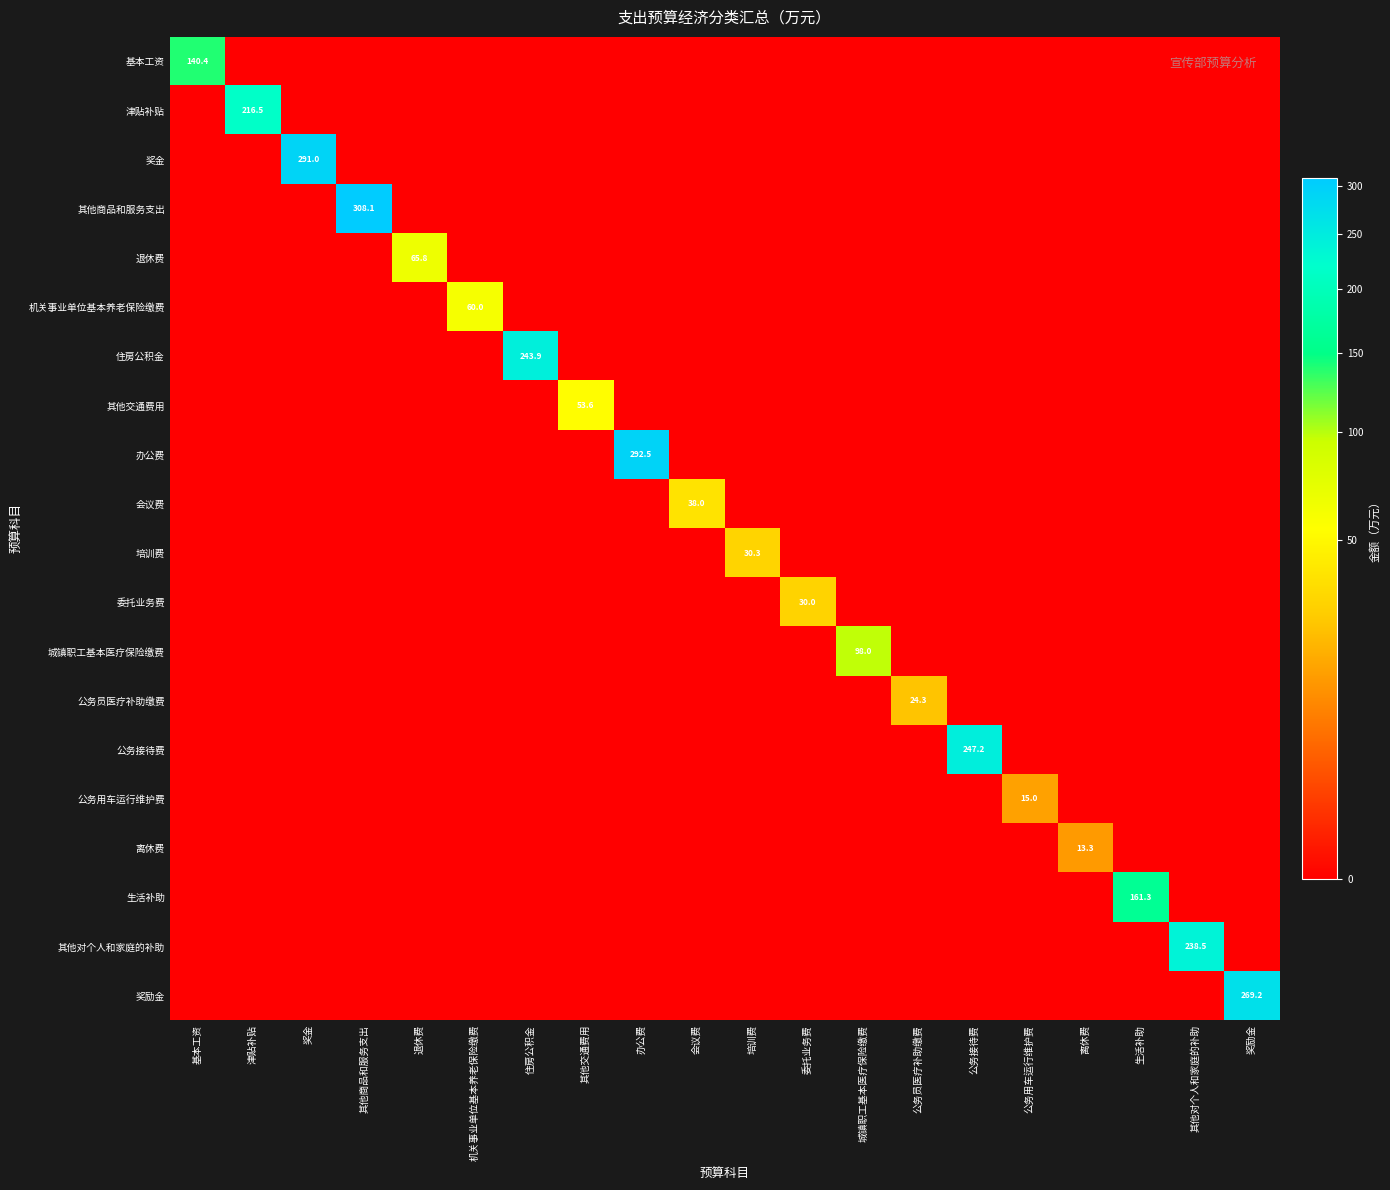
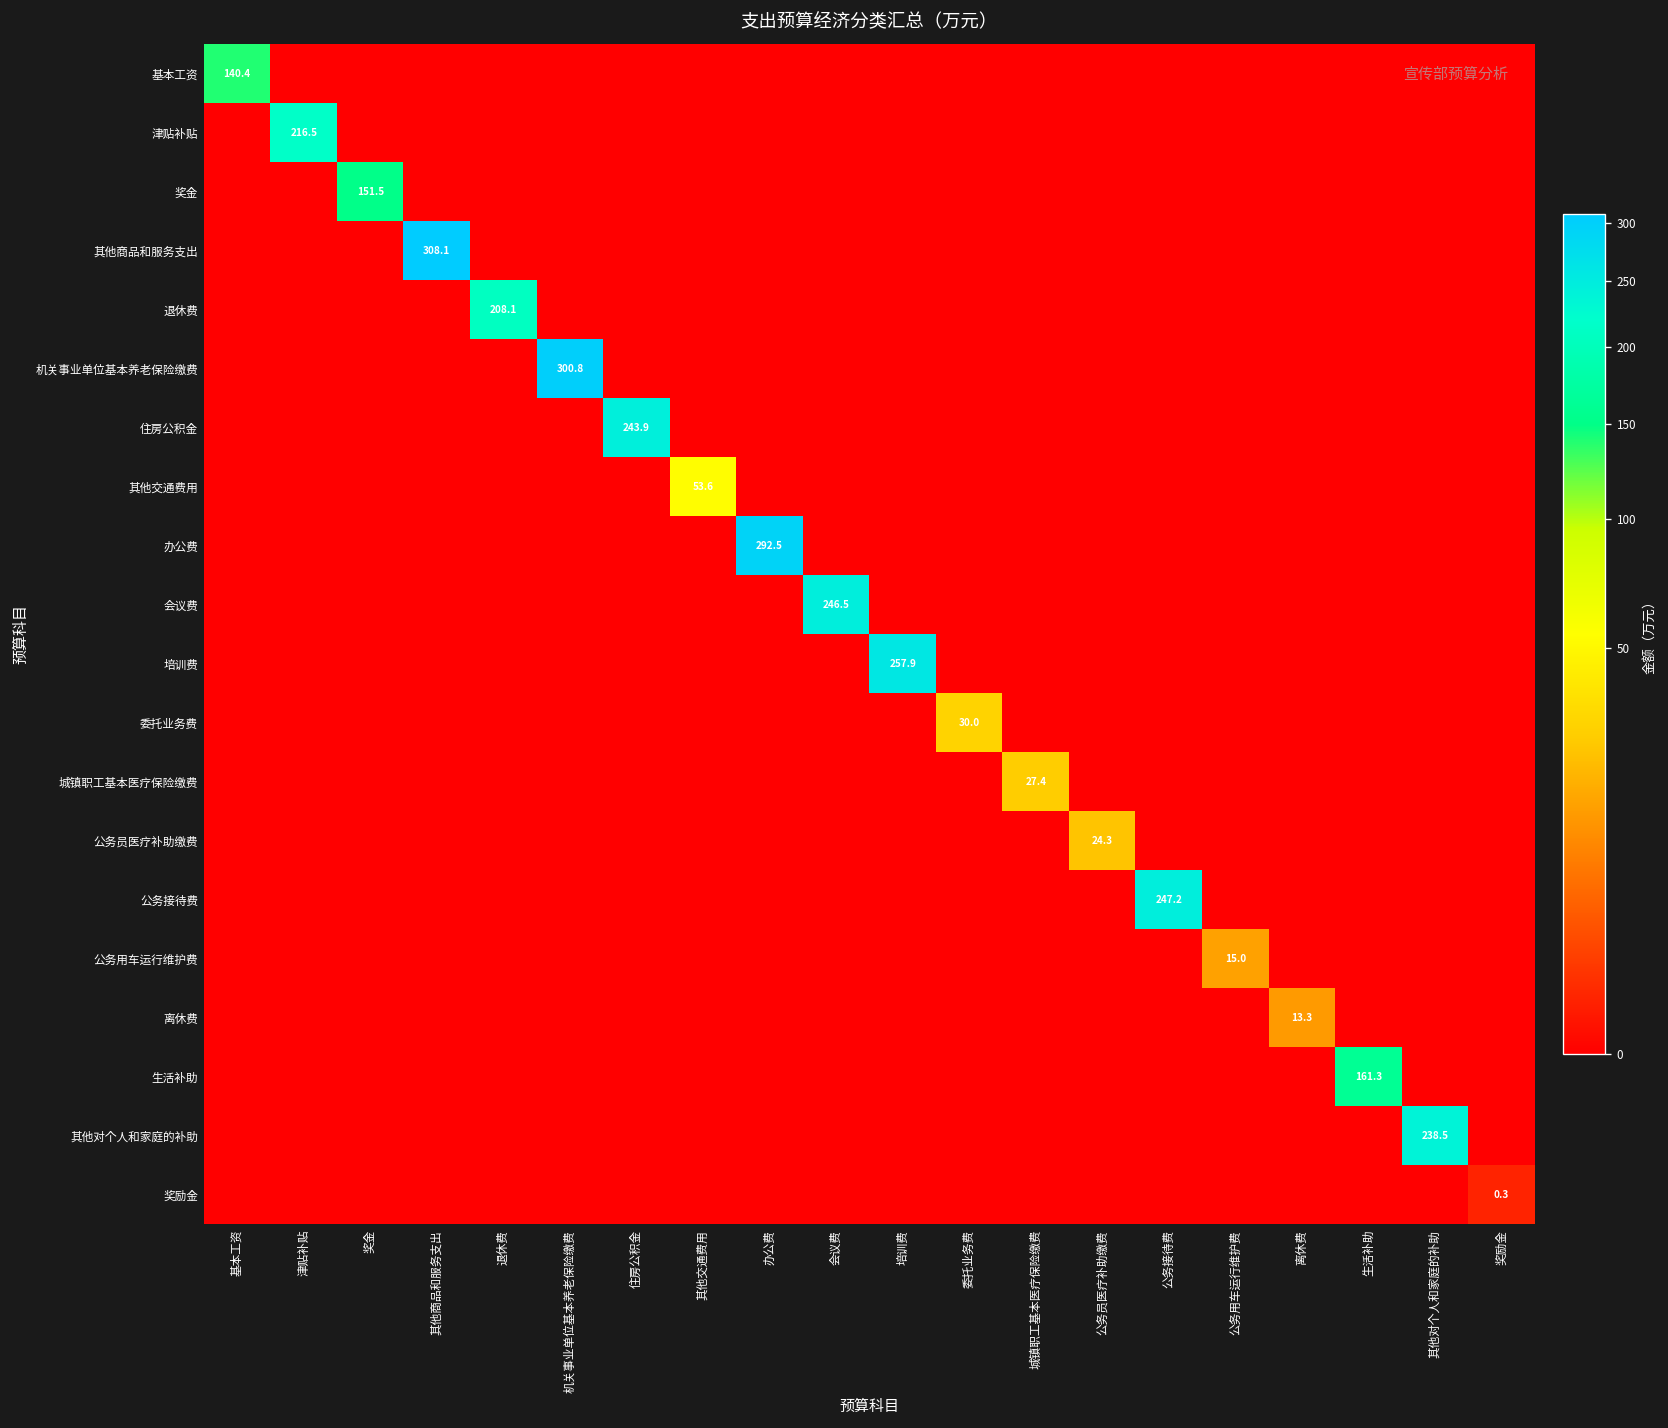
奖金, 奖金: 291.0 -> 151.5
退休费, 退休费: 65.8 -> 208.1
机关事业单位基本养老保险缴费, 机关事业单位基本养老保险缴费: 60.0 -> 300.8
会议费, 会议费: 38.0 -> 246.5
培训费, 培训费: 30.3 -> 257.9
城镇职工基本医疗保险缴费, 城镇职工基本医疗保险缴费: 98.0 -> 27.4
奖励金, 奖励金: 269.2 -> 0.3
